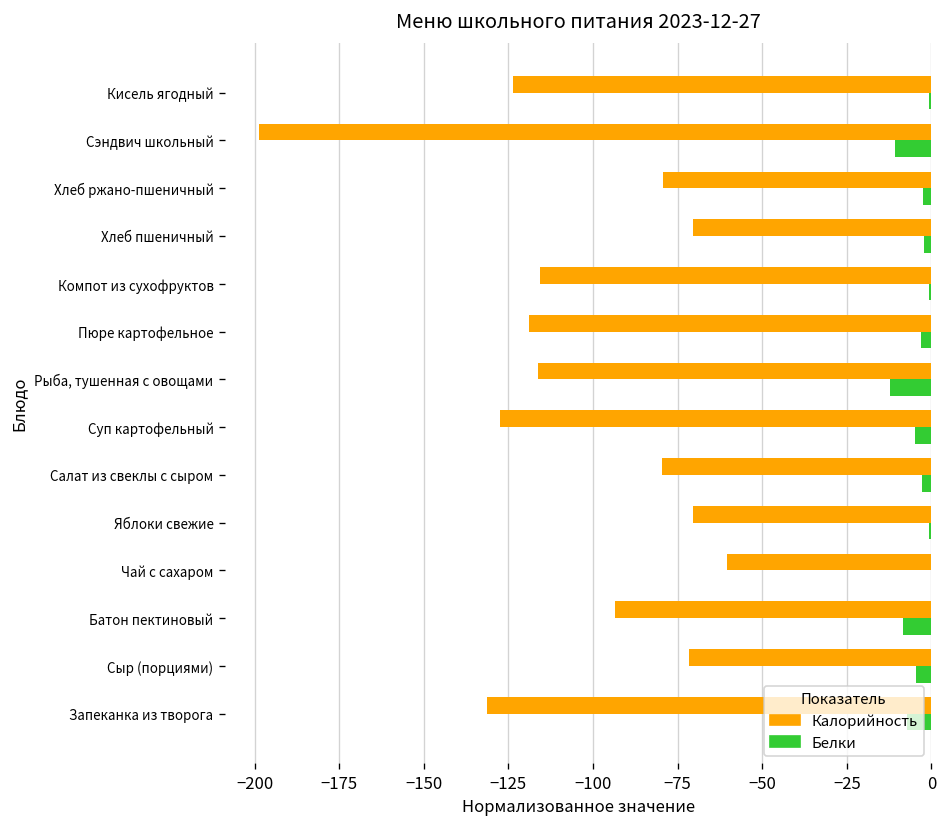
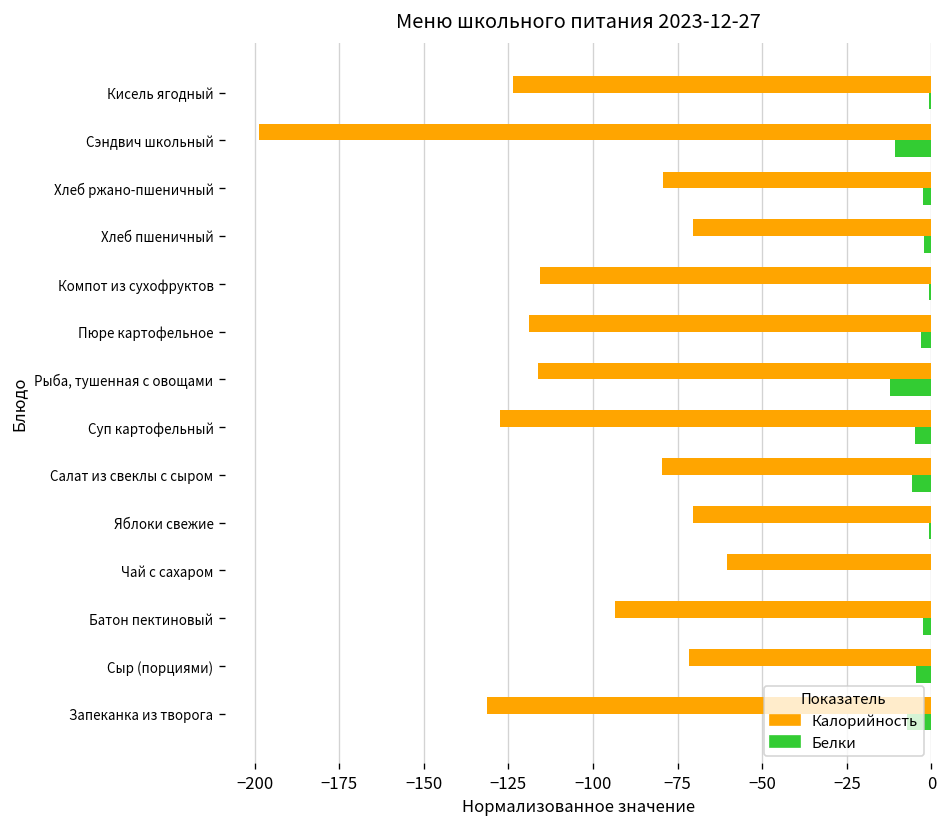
Белки, Салат из свеклы с сыром: -3 -> -6
Белки, Батон пектиновый: -8 -> -2
